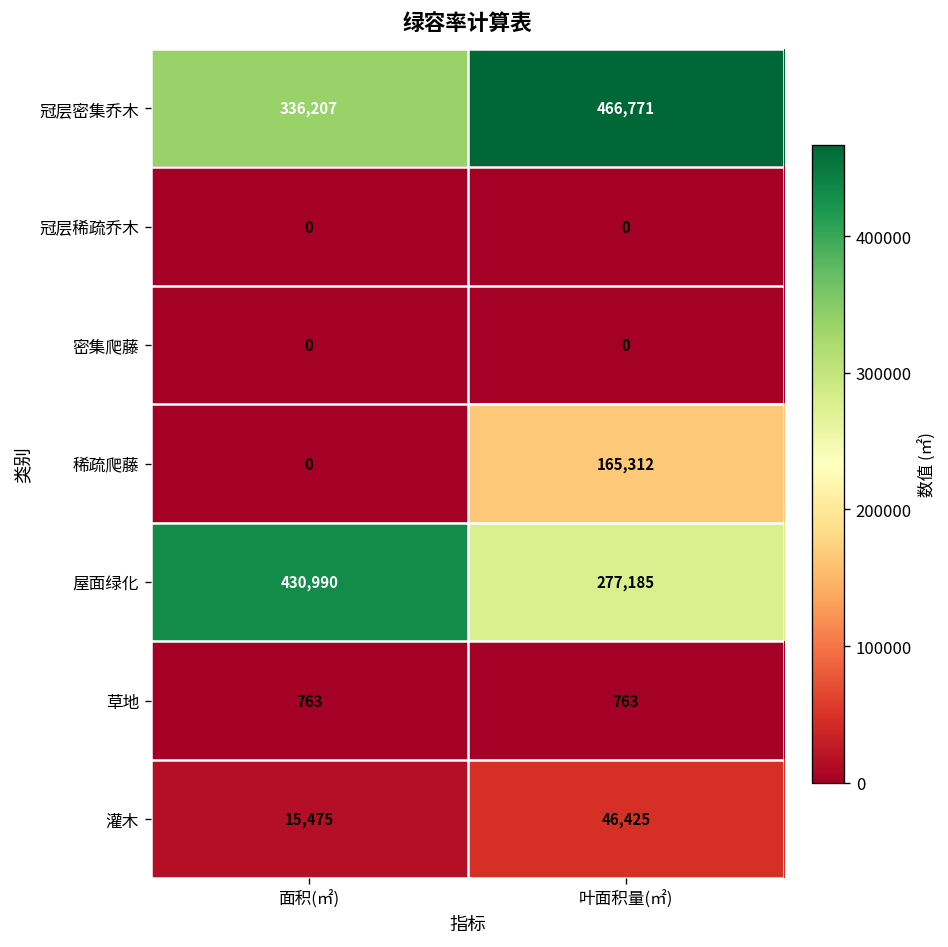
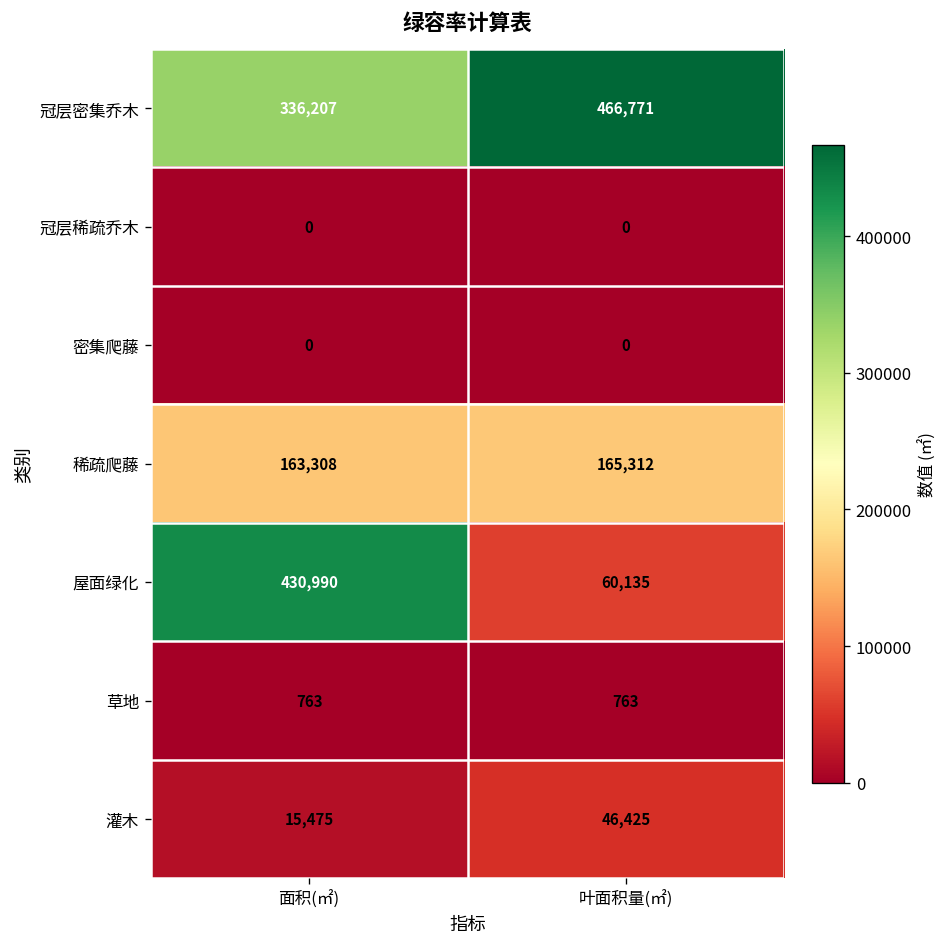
稀疏爬藤, 面积(㎡): 0 -> 163,308
屋面绿化, 叶面积量(㎡): 277,185 -> 60,135
